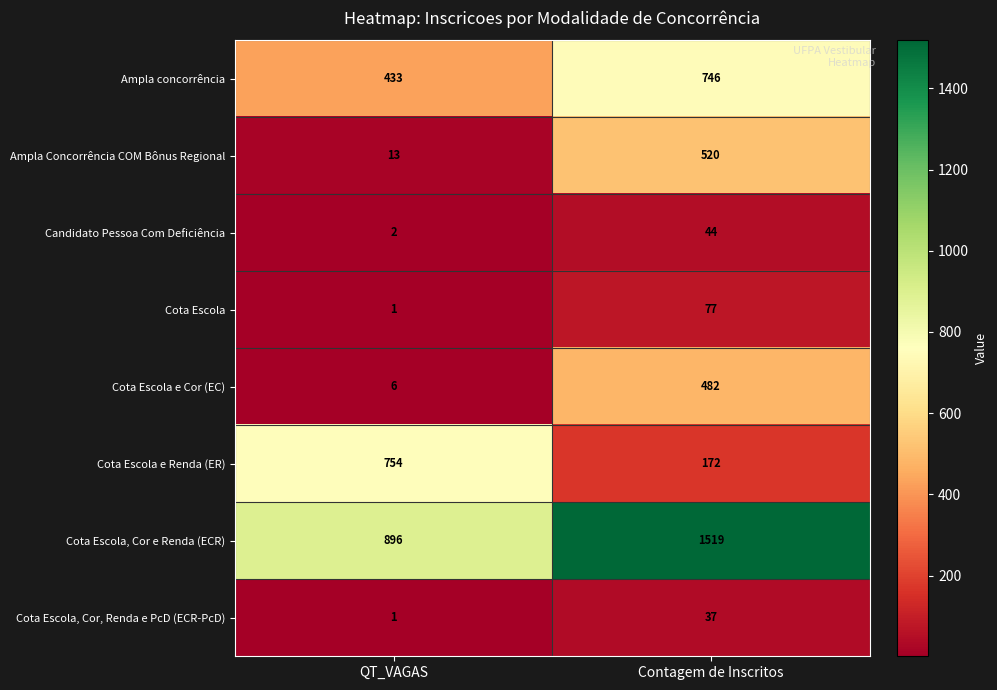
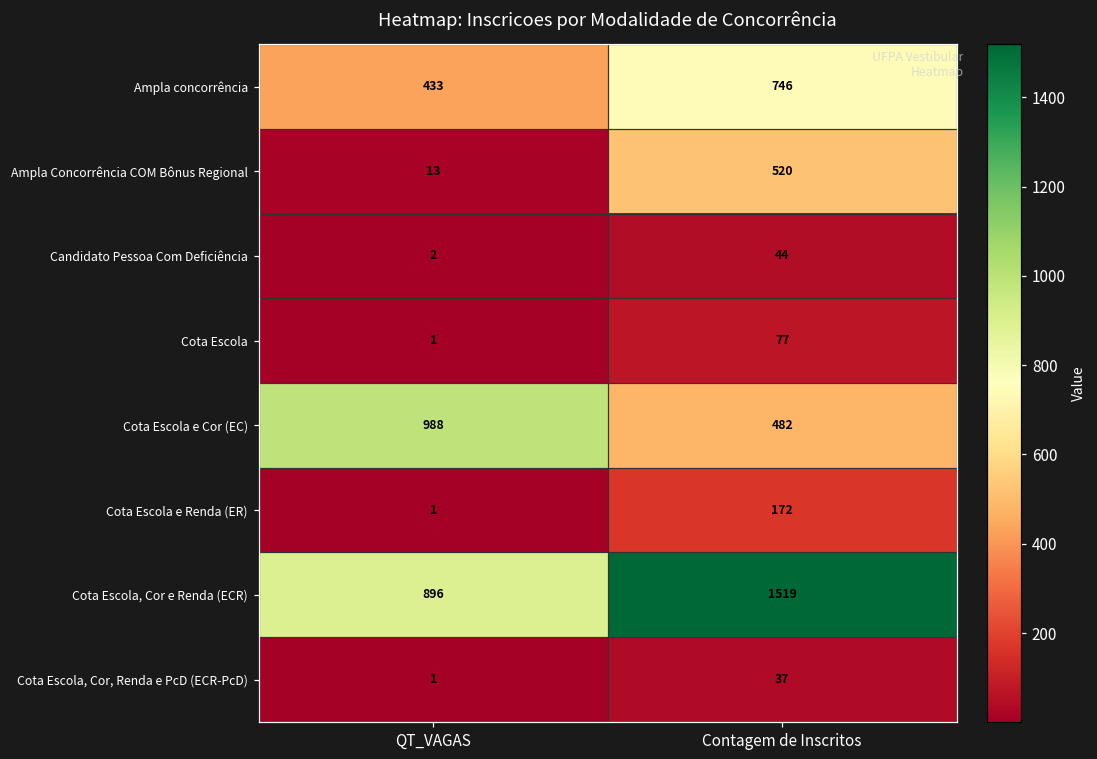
Cota Escola e Cor (EC), QT_VAGAS: 6 -> 988
Cota Escola e Renda (ER), QT_VAGAS: 754 -> 1
